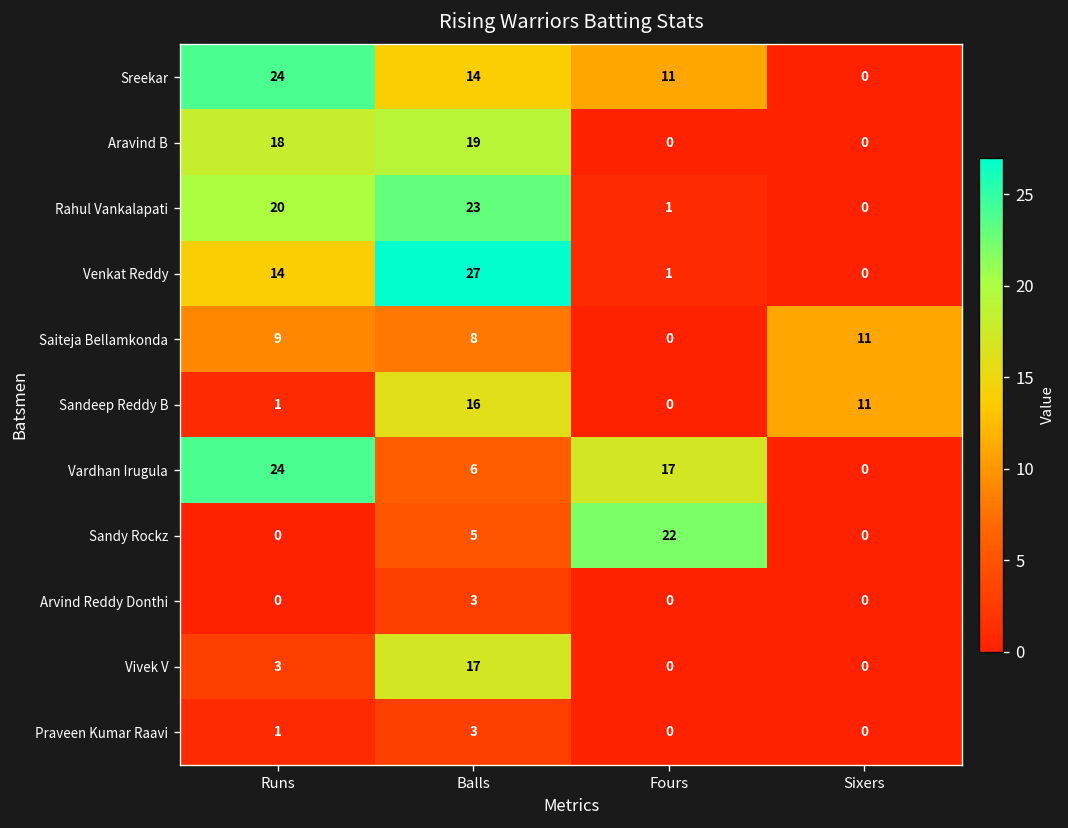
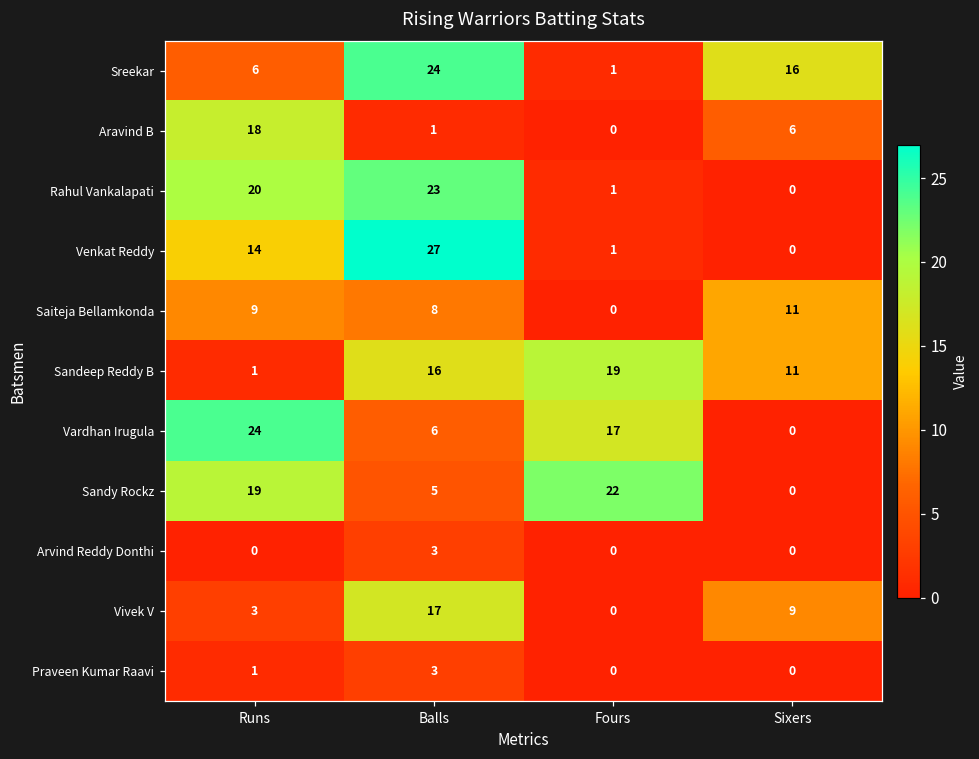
Sreekar, Runs: 24 -> 6
Sreekar, Balls: 14 -> 24
Sreekar, Fours: 11 -> 1
Sreekar, Sixers: 0 -> 16
Aravind B, Balls: 19 -> 1
Aravind B, Sixers: 0 -> 6
Sandeep Reddy B, Fours: 0 -> 19
Sandy Rockz, Runs: 0 -> 19
Vivek V, Sixers: 0 -> 9
